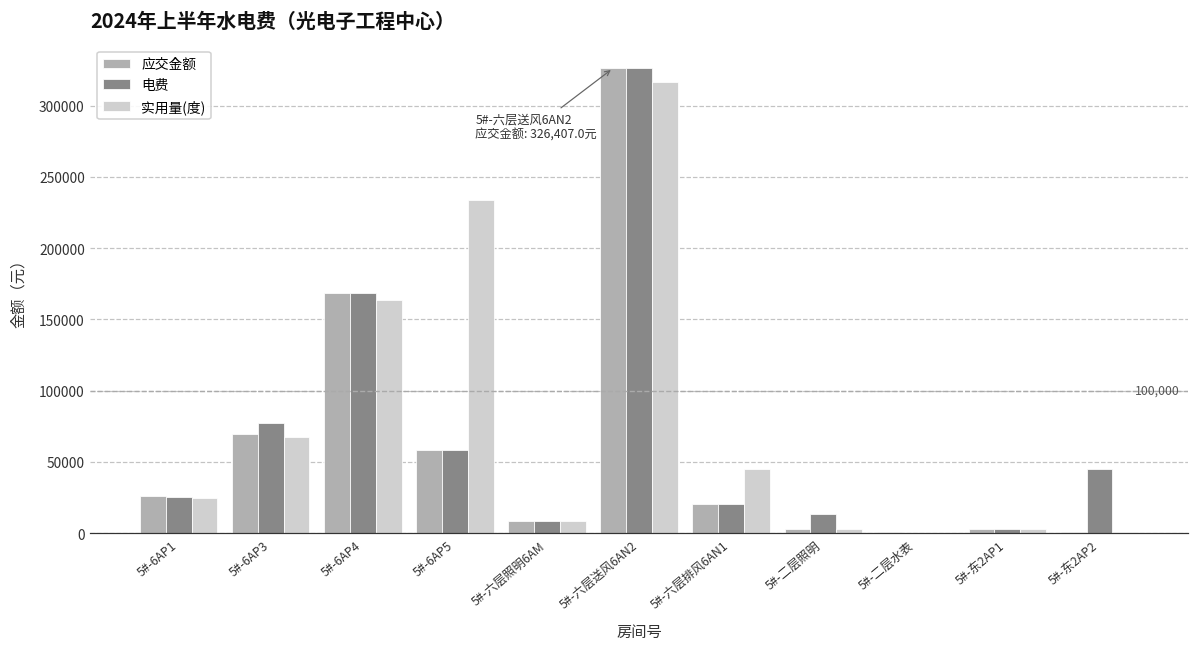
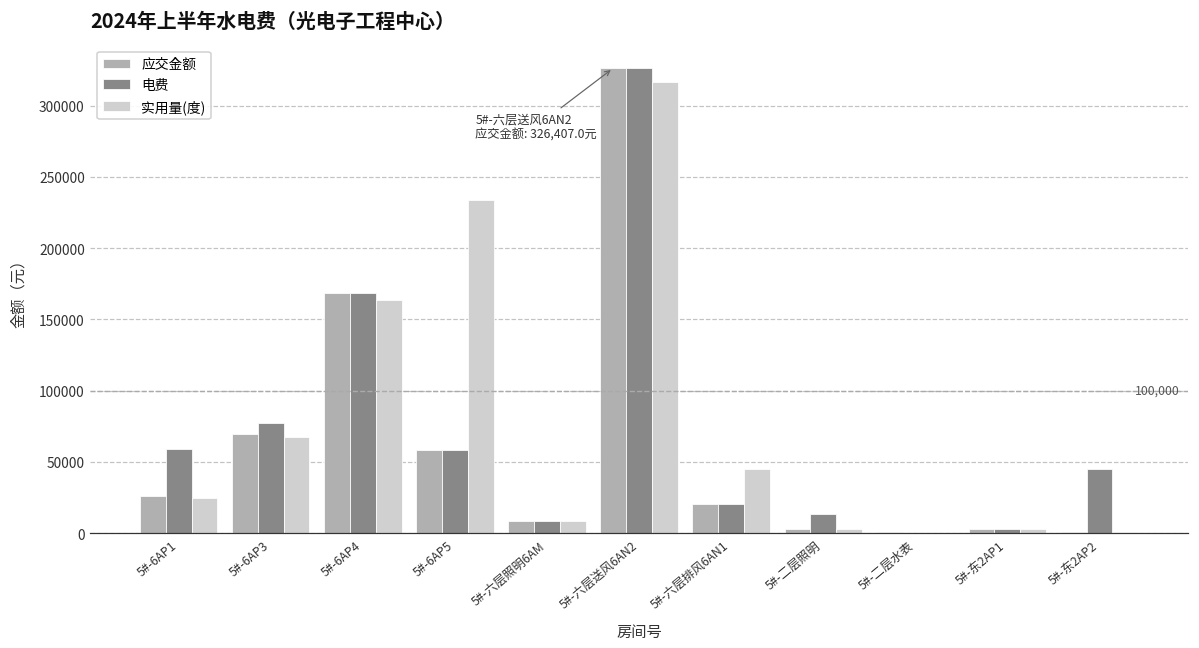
电费, 5#-6AP1: 25000 -> 59000
